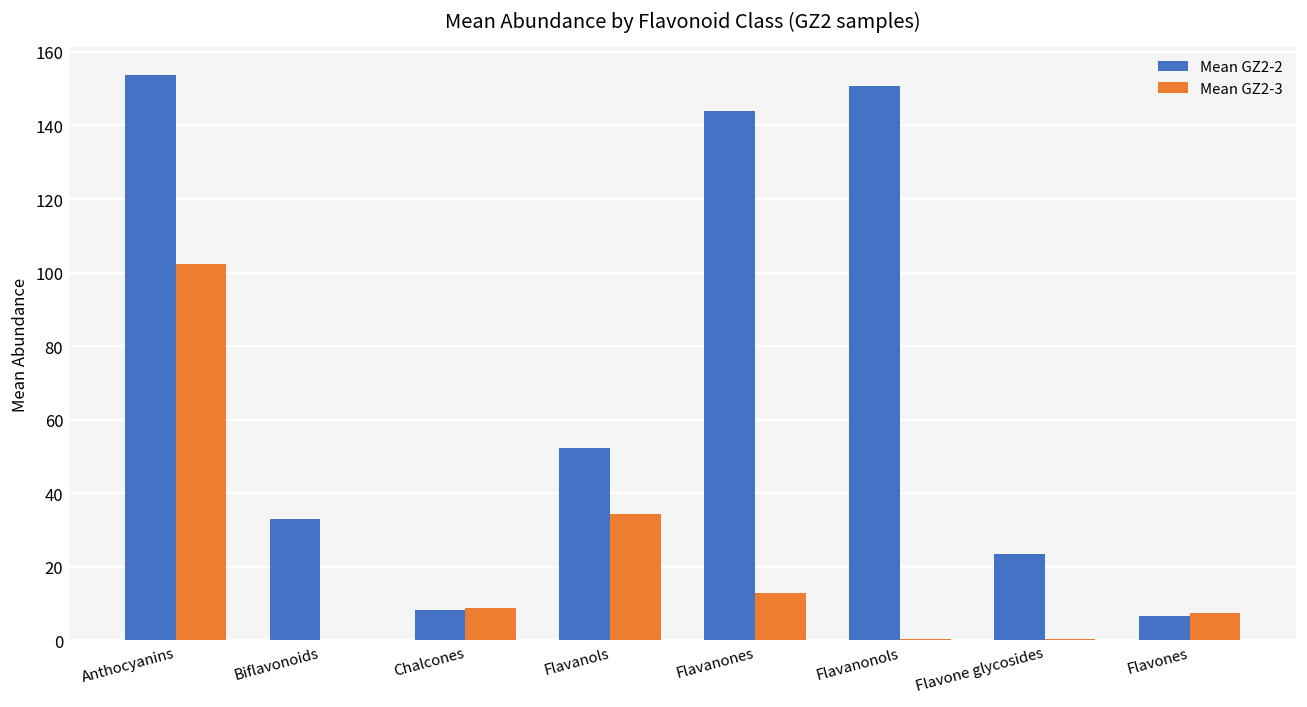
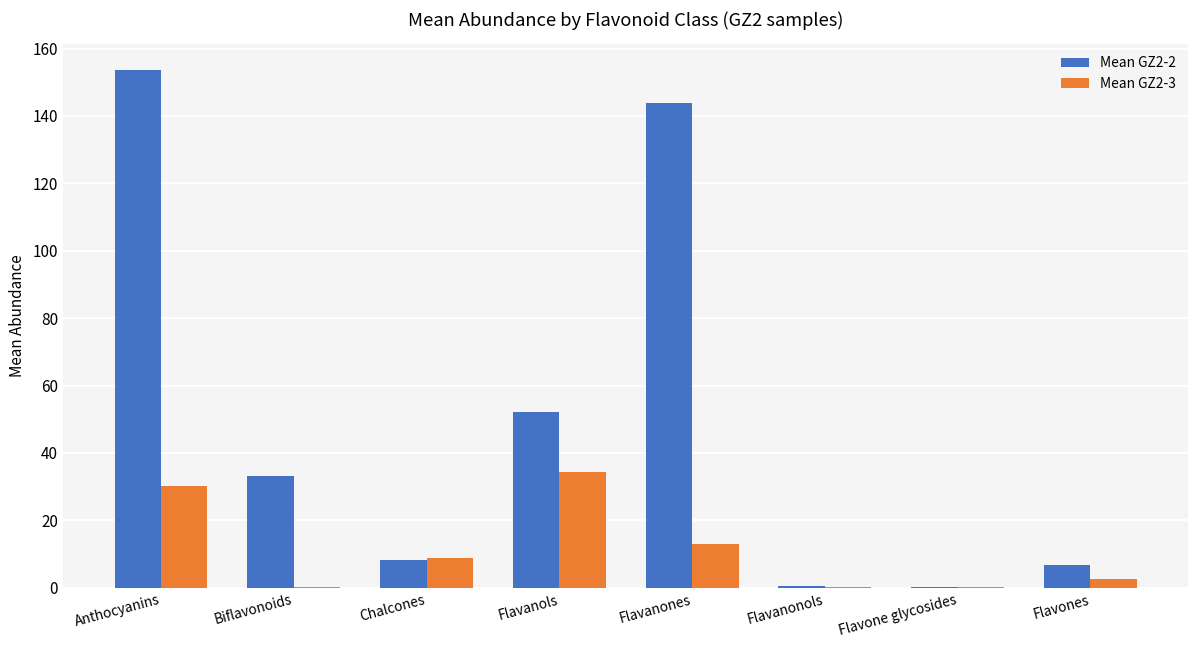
Mean GZ2-3, Anthocyanins: 102 -> 30
Mean GZ2-2, Flavanonols: 151 -> 0
Mean GZ2-2, Flavone glycosides: 23 -> 0
Mean GZ2-3, Flavones: 7 -> 3
